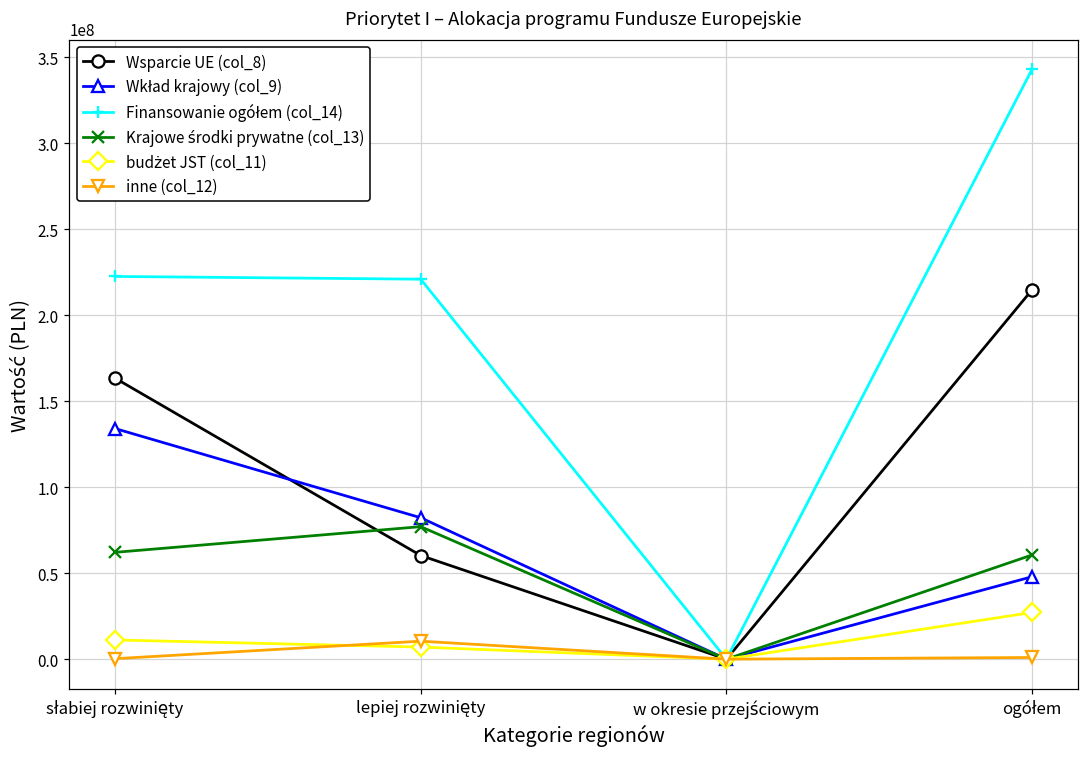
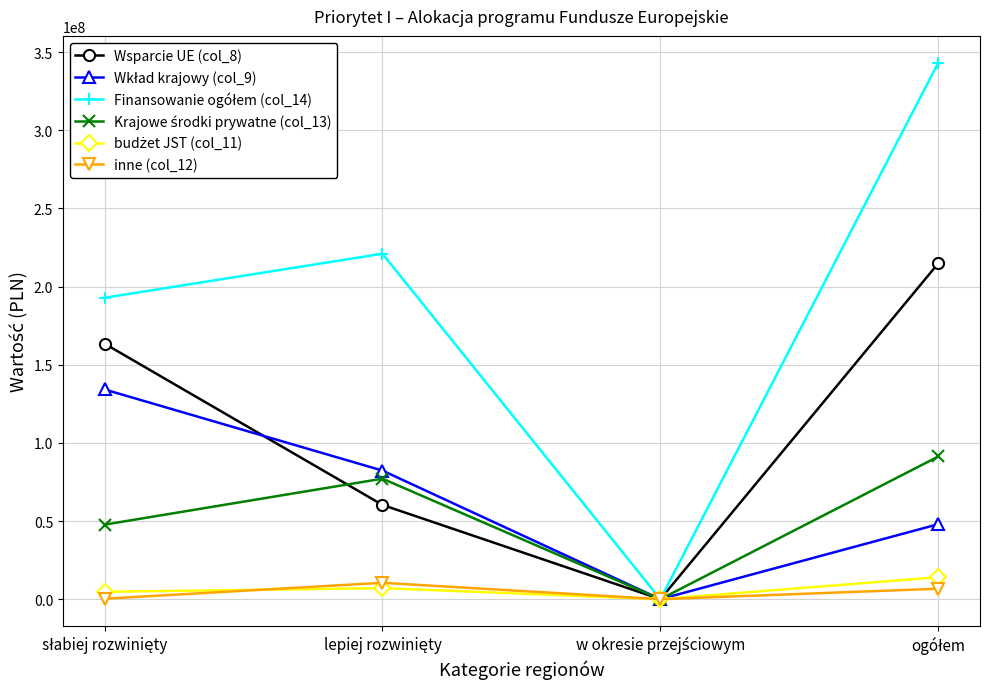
Finansowanie ogółem (col_14), słabiej rozwinięty: 223000000 -> 193000000
Krajowe środki prywatne (col_13), słabiej rozwinięty: 62000000 -> 48000000
budżet JST (col_11), słabiej rozwinięty: 11000000 -> 5000000
Krajowe środki prywatne (col_13), ogółem: 61000000 -> 91000000
budżet JST (col_11), ogółem: 27000000 -> 14000000
inne (col_12), ogółem: 1000000 -> 7000000
